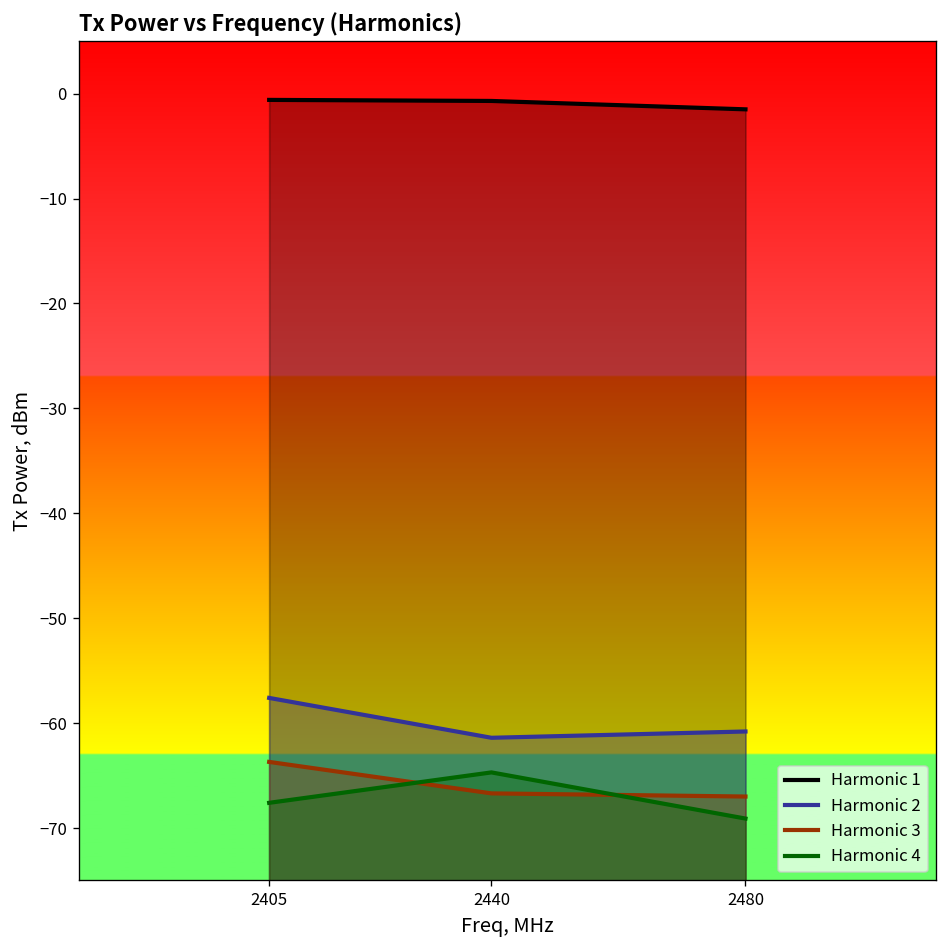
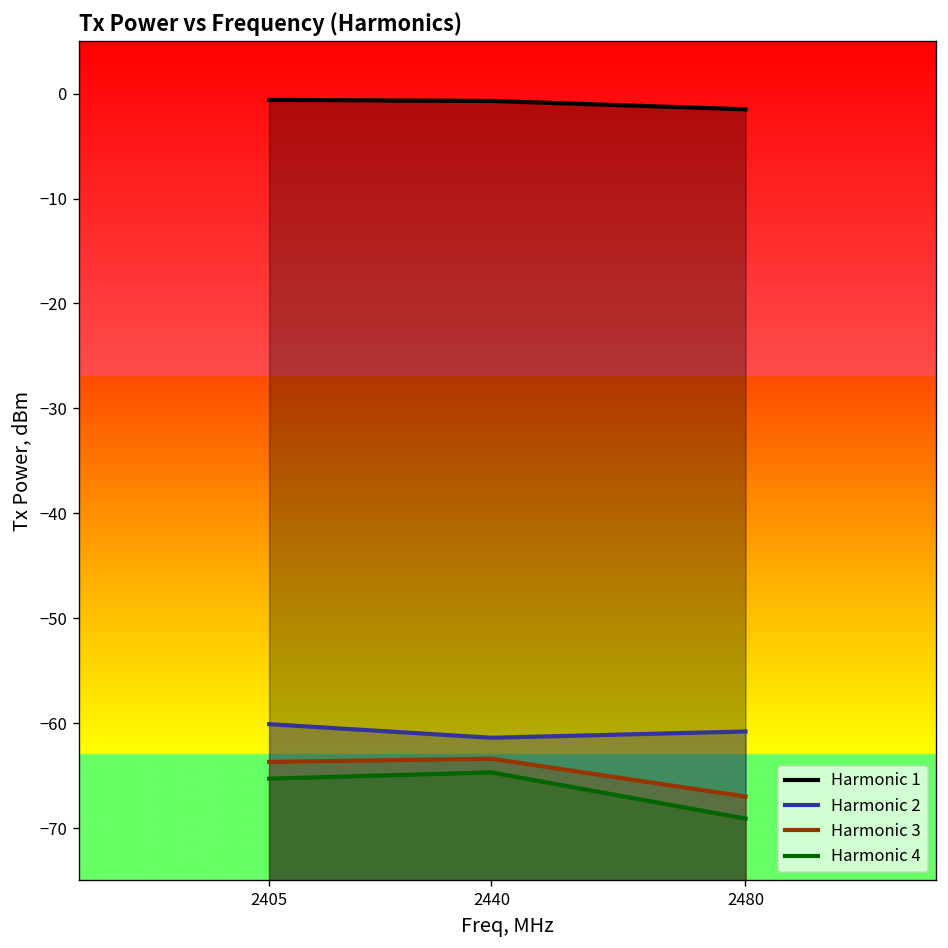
Harmonic 2, 2405: -58 -> -60
Harmonic 4, 2405: -68 -> -65
Harmonic 3, 2440: -67 -> -63
